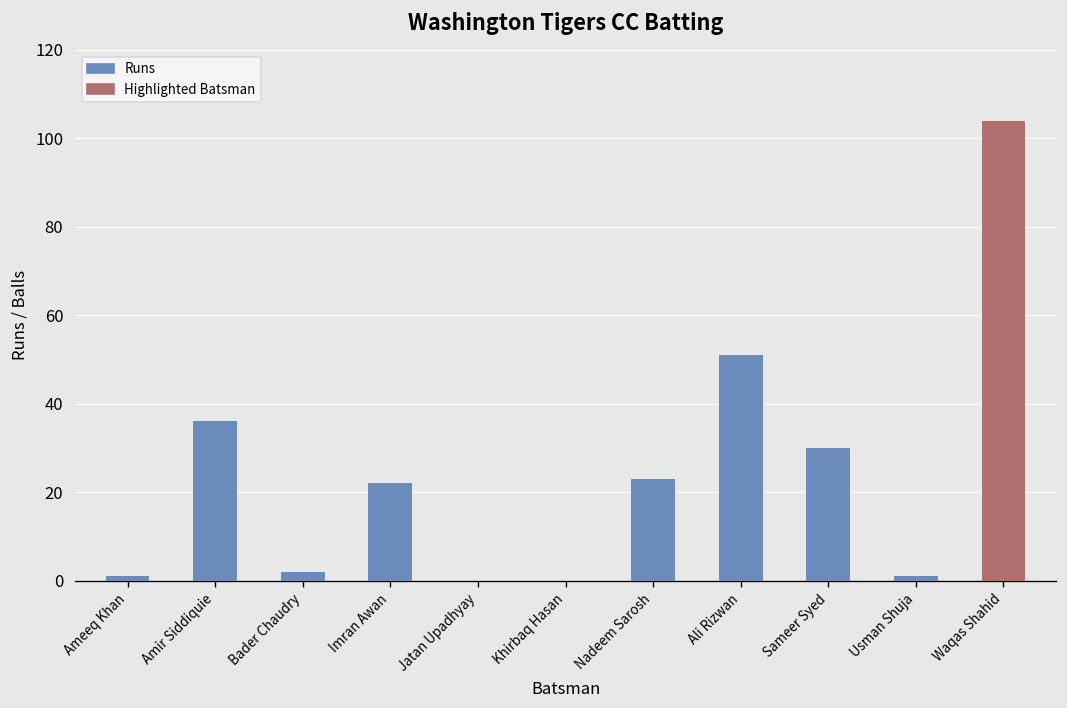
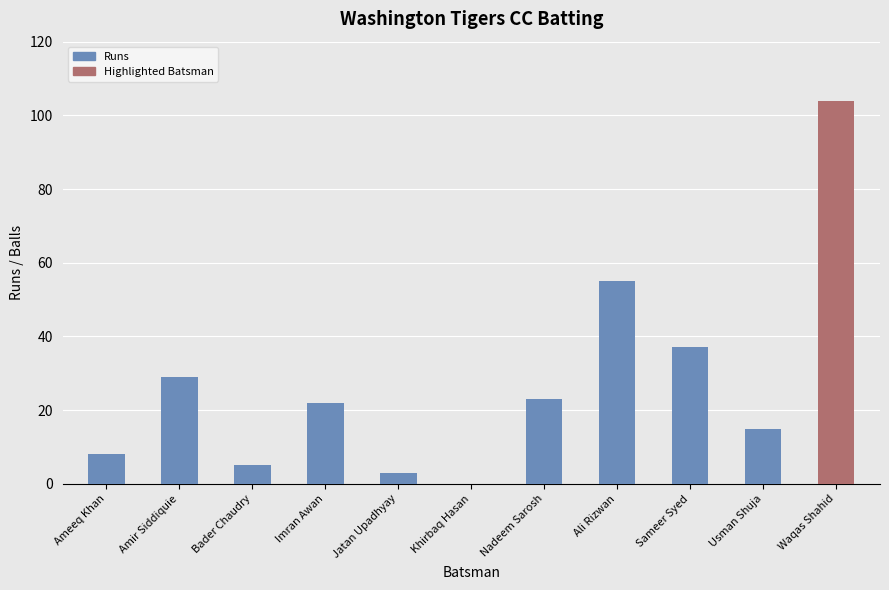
Ameeq Khan: 1 -> 8
Amir Siddiquie: 36 -> 29
Bader Chaudry: 2 -> 5
Jatan Upadhyay: 0 -> 3
Ali Rizwan: 51 -> 55
Sameer Syed: 30 -> 37
Usman Shuja: 1 -> 15
